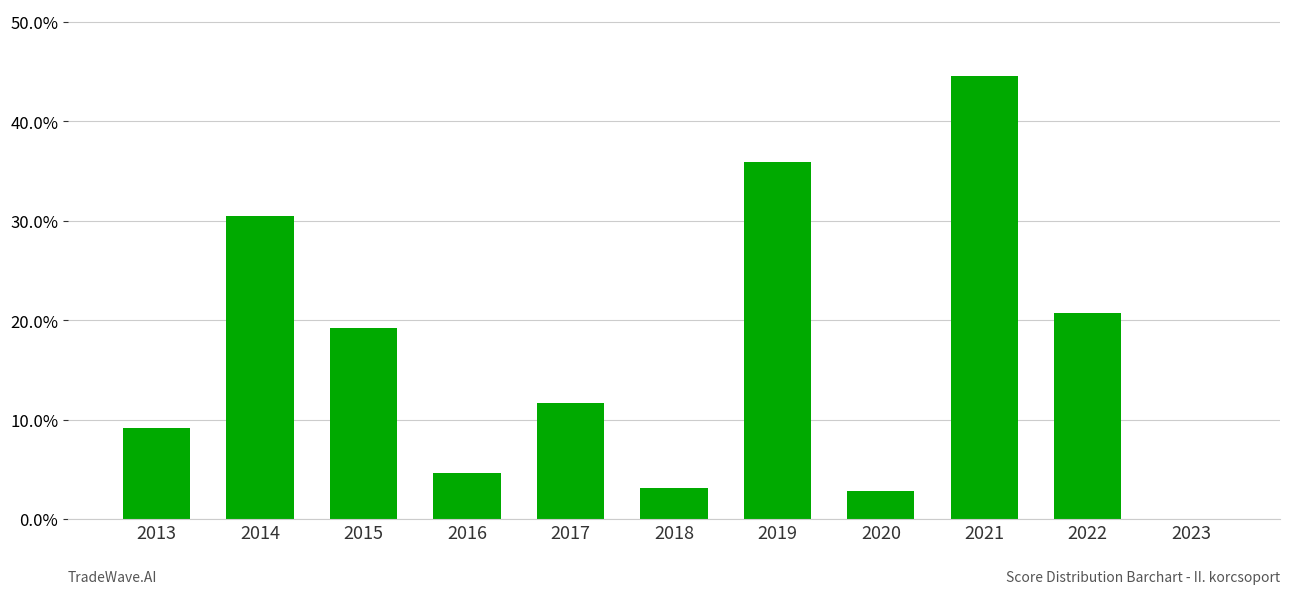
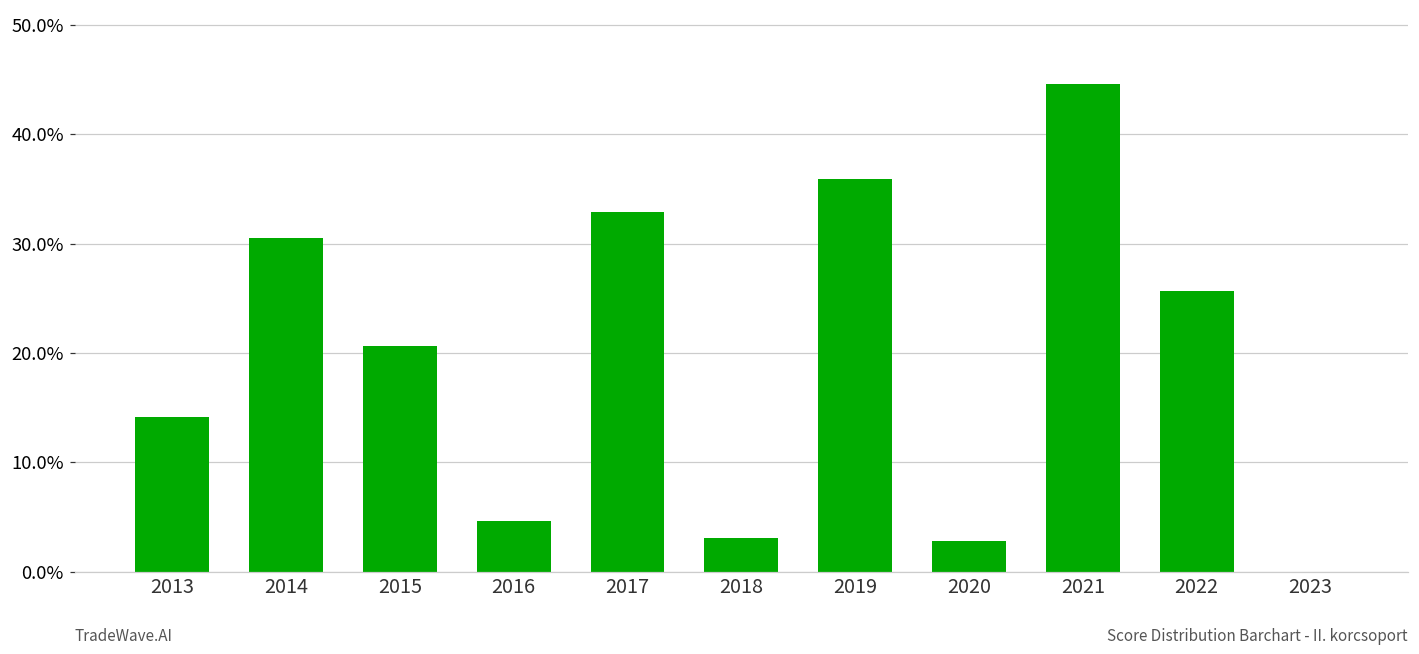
2013: 9% -> 14%
2015: 19% -> 21%
2017: 12% -> 33%
2022: 21% -> 26%
